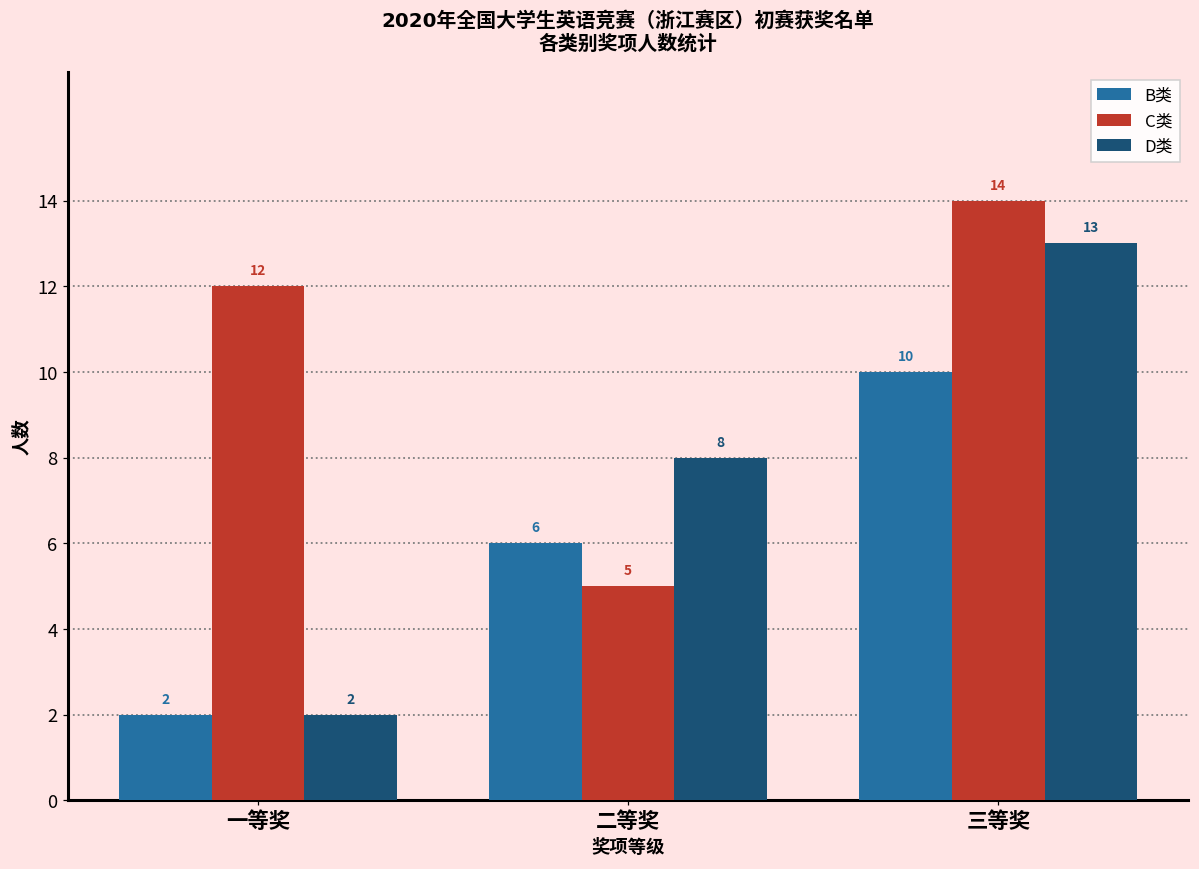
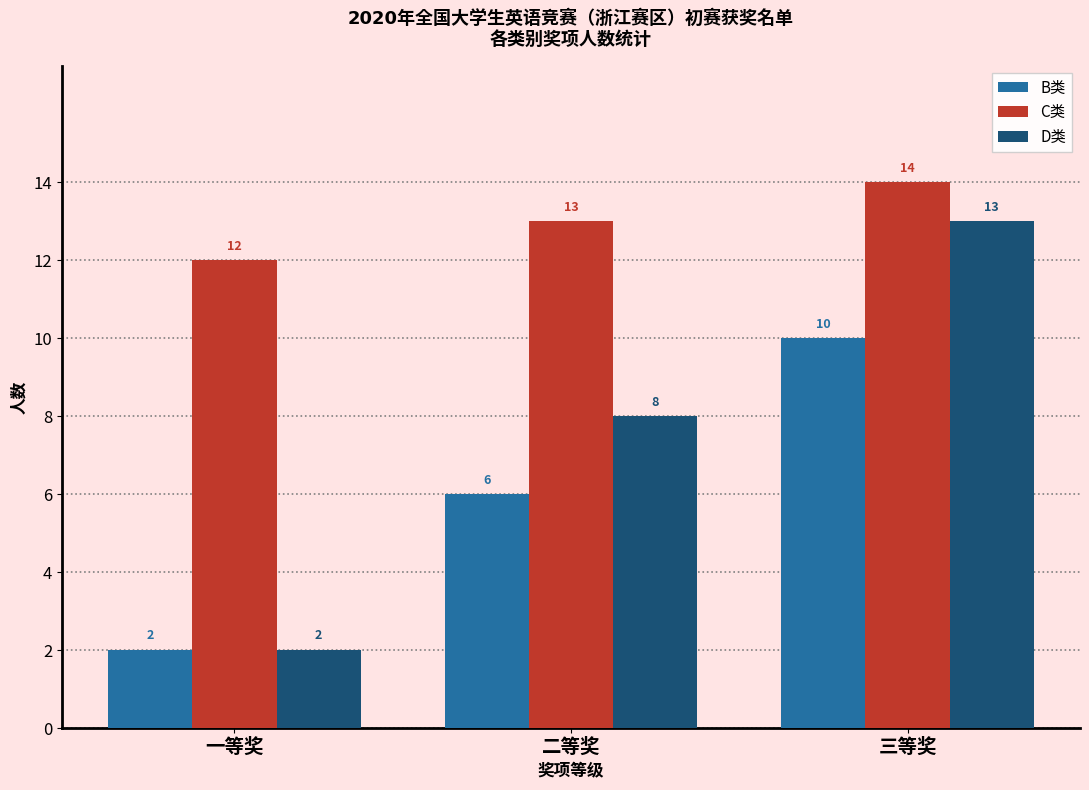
C类, 二等奖: 5 -> 13
